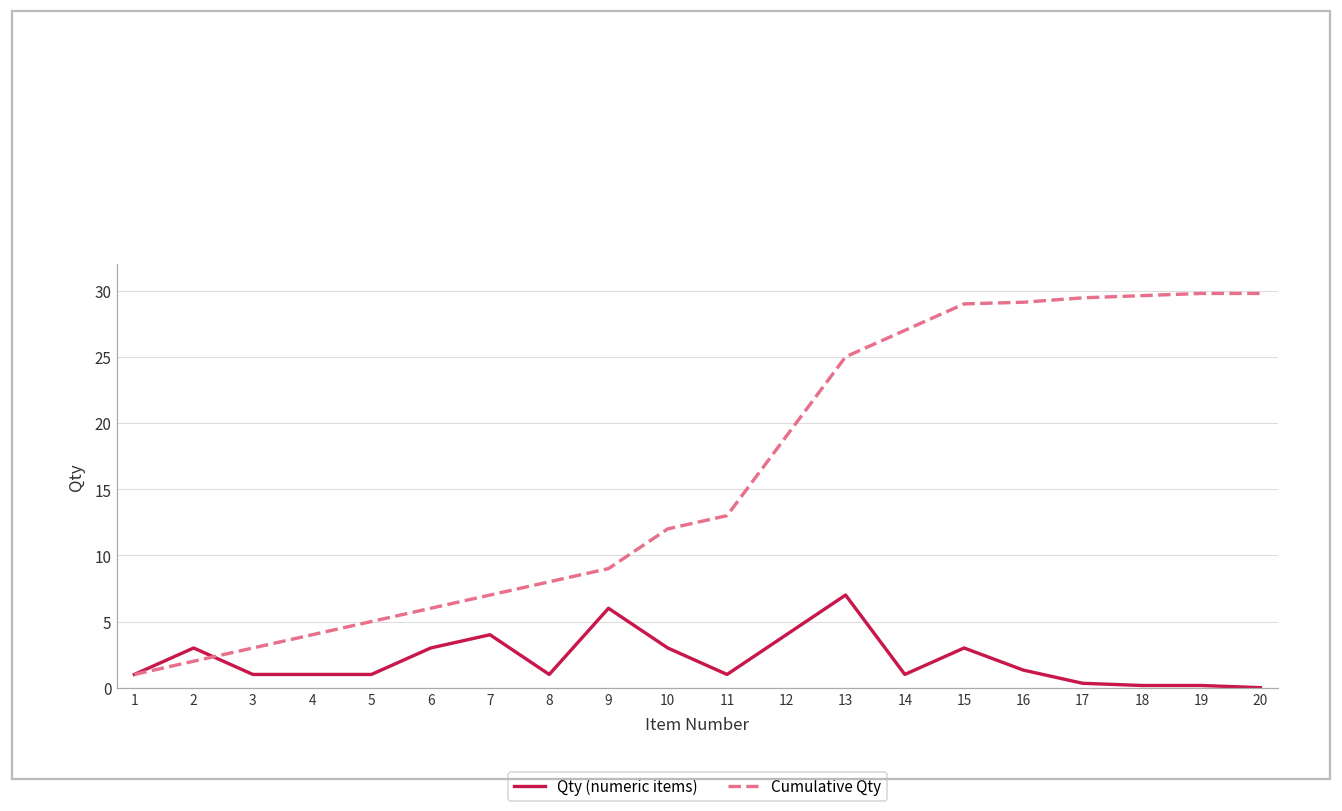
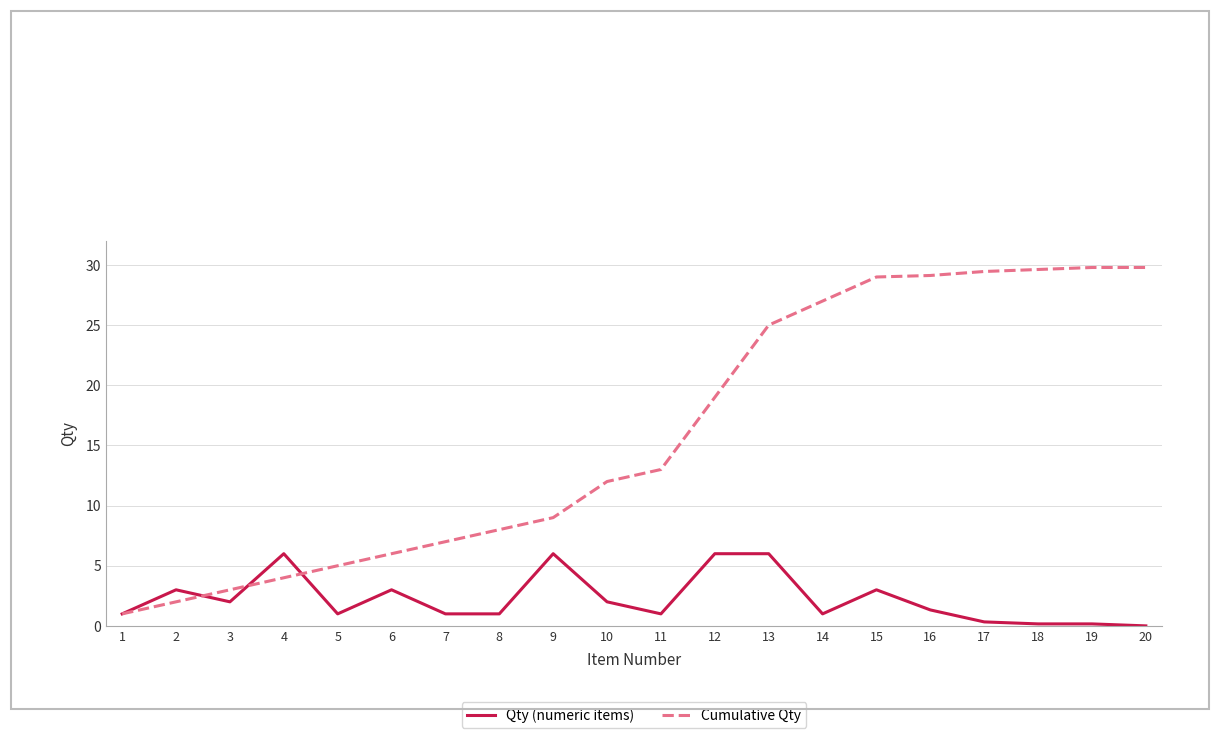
Qty (numeric items), 3: 1 -> 2
Qty (numeric items), 4: 1 -> 6
Qty (numeric items), 7: 4 -> 1
Qty (numeric items), 10: 3 -> 2
Qty (numeric items), 12: 4 -> 6
Qty (numeric items), 13: 7 -> 6
